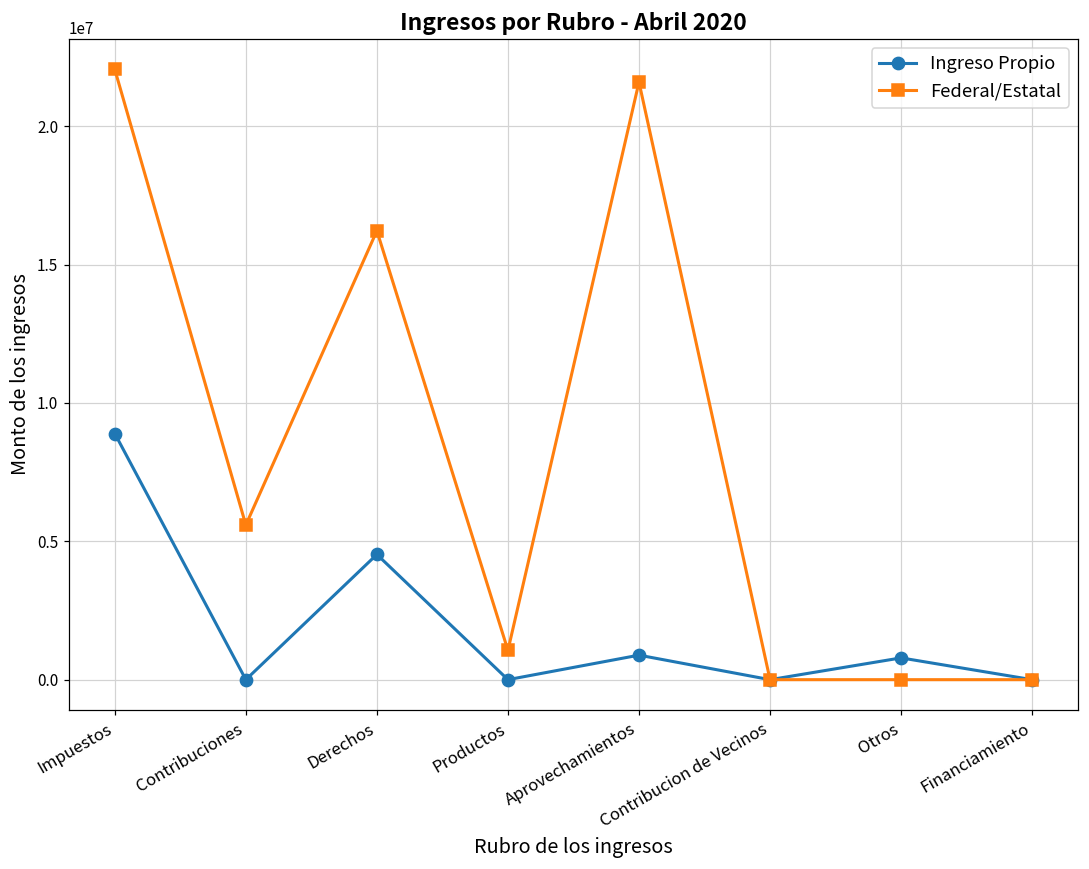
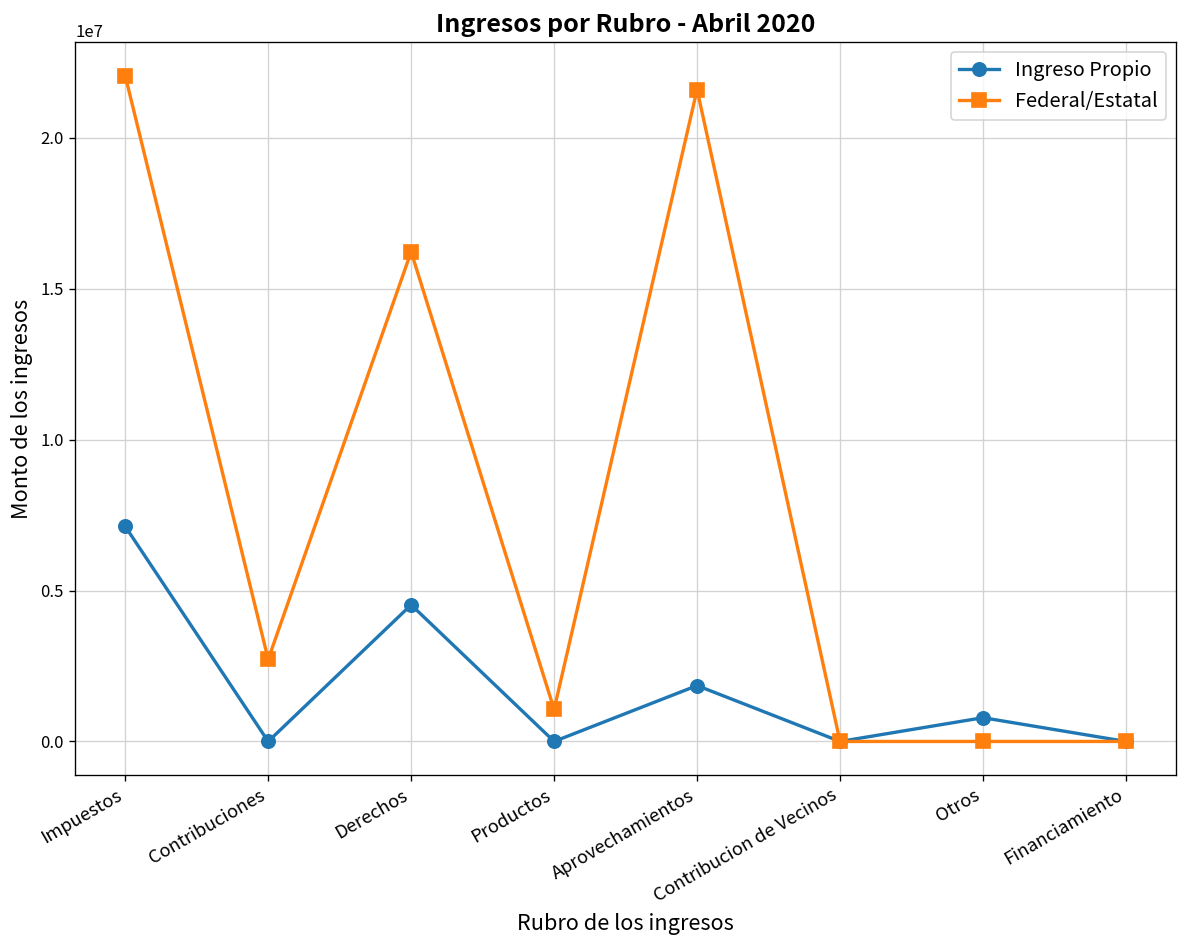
Ingreso Propio, Impuestos: 8900000 -> 7100000
Federal/Estatal, Contribuciones: 5600000 -> 2700000
Ingreso Propio, Aprovechamientos: 900000 -> 1900000
